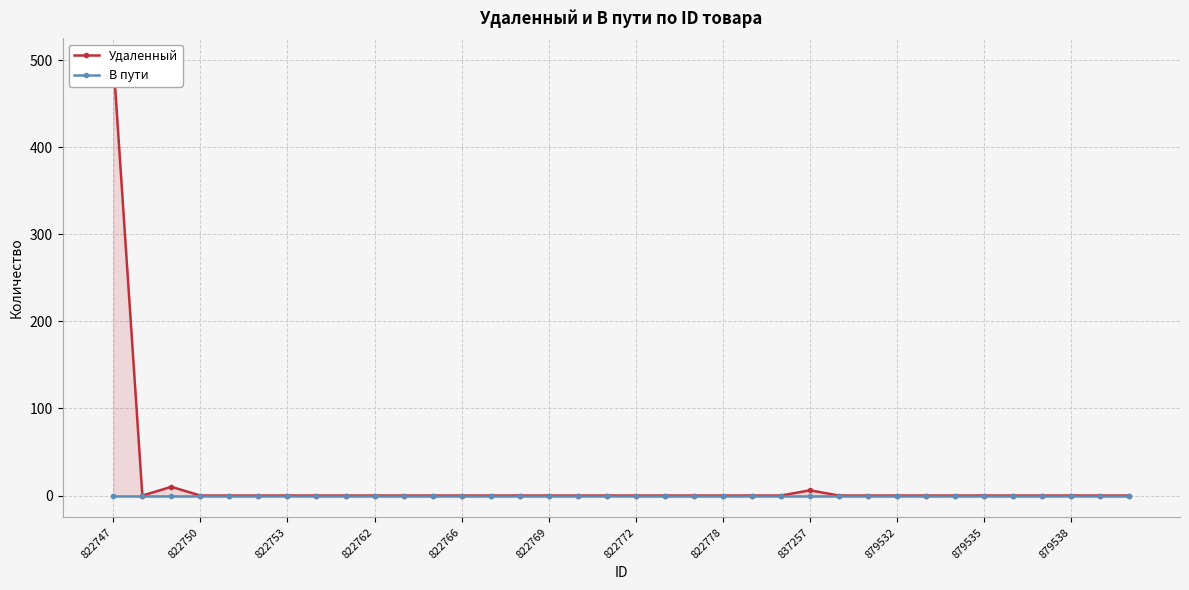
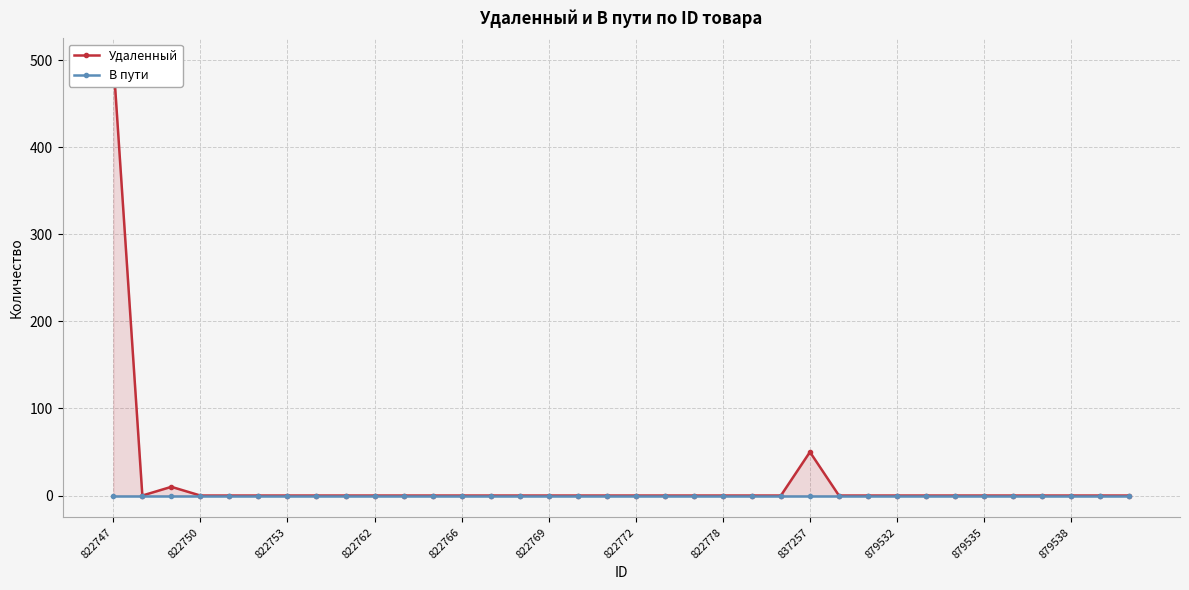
Удаленный, 837257: 10 -> 50
